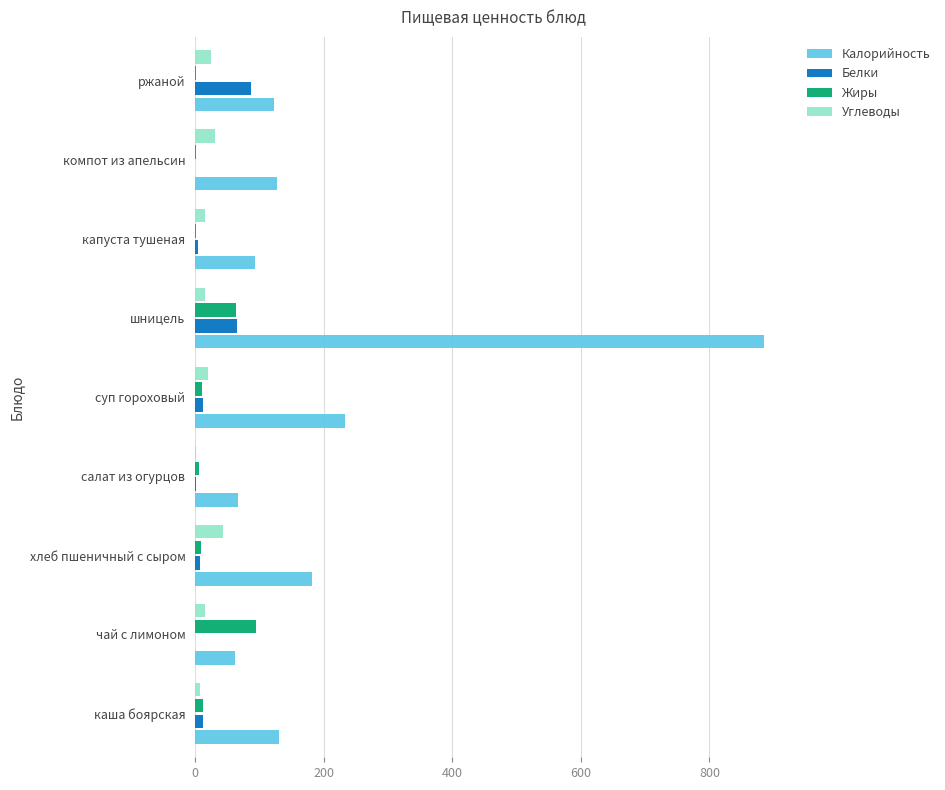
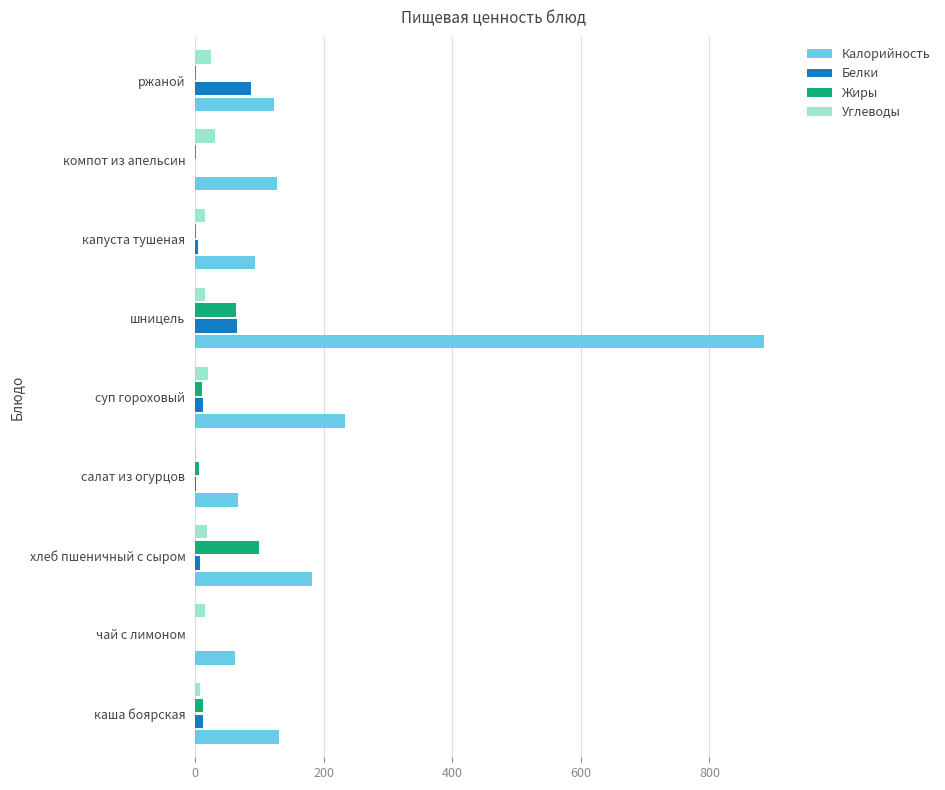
Углеводы, хлеб пшеничный с сыром: 40 -> 20
Жиры, хлеб пшеничный с сыром: 10 -> 100
Жиры, чай с лимоном: 100 -> 0
